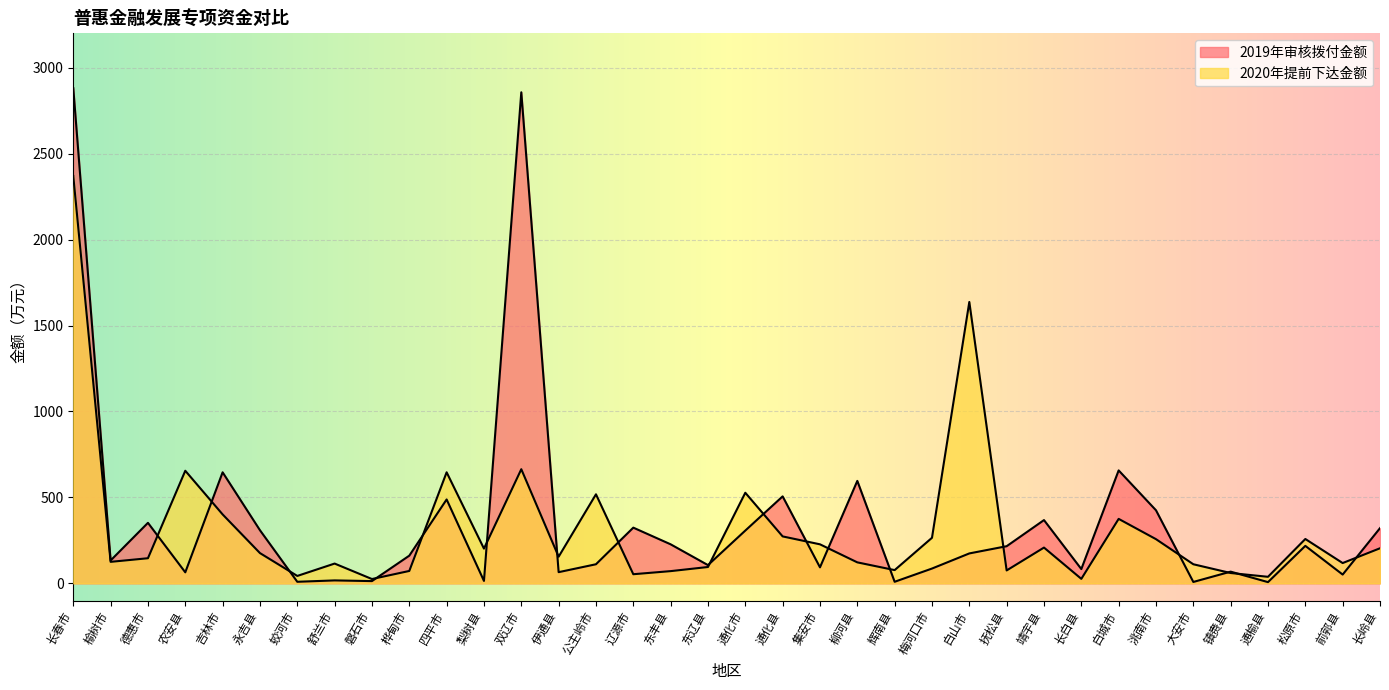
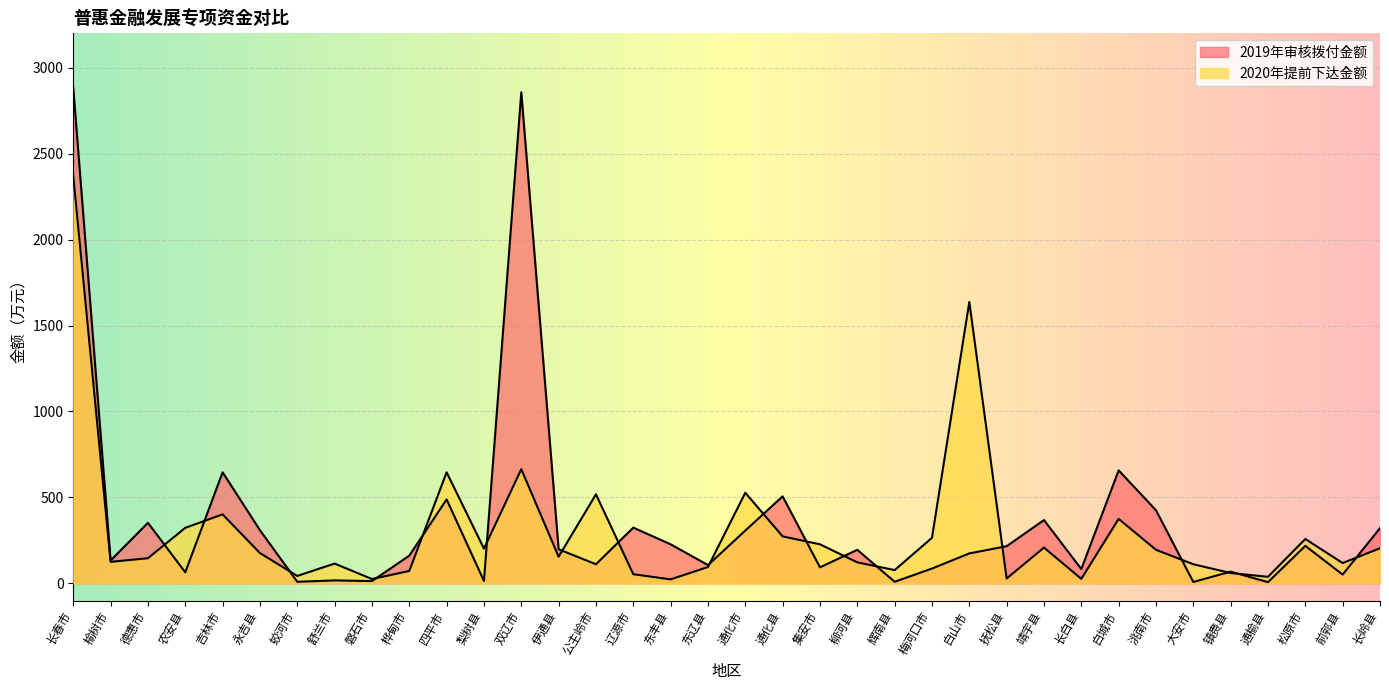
2020年提前下达金额, 农安县: 660 -> 320
2019年审核拨付金额, 伊通县: 70 -> 200
2020年提前下达金额, 东丰县: 70 -> 20
2019年审核拨付金额, 柳河县: 600 -> 200
2020年提前下达金额, 抚松县: 80 -> 30
2020年提前下达金额, 洮南市: 260 -> 200
